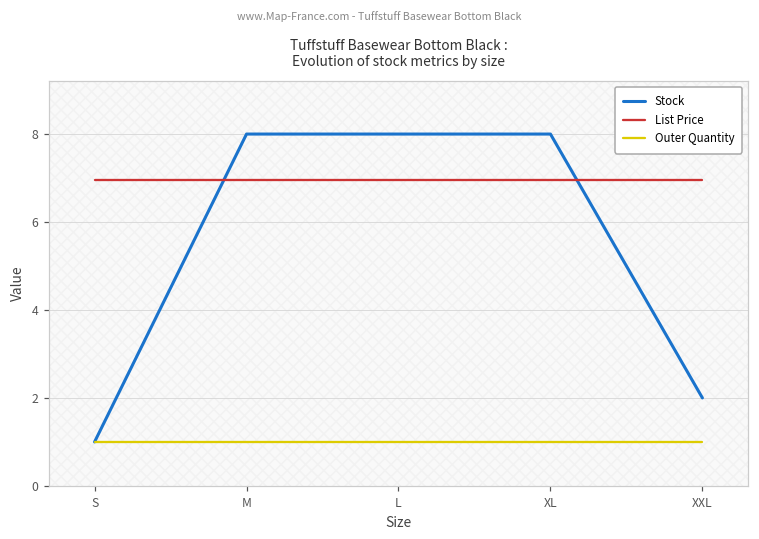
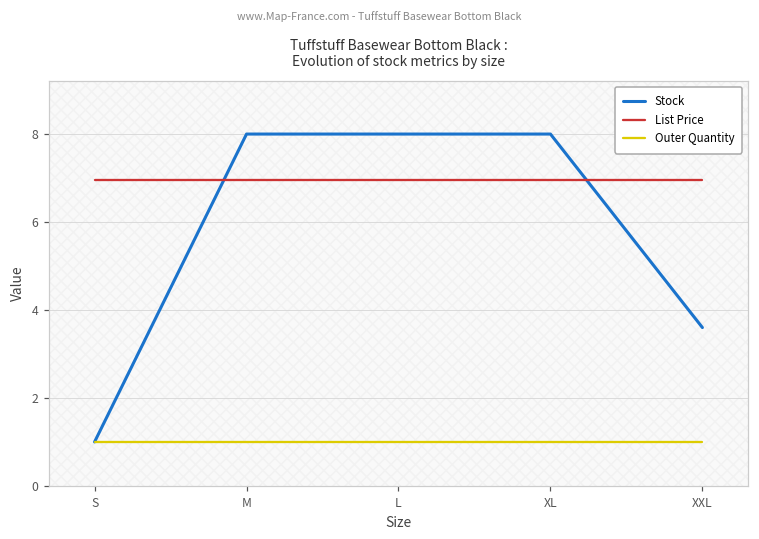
Stock, XXL: 2.0 -> 3.6
